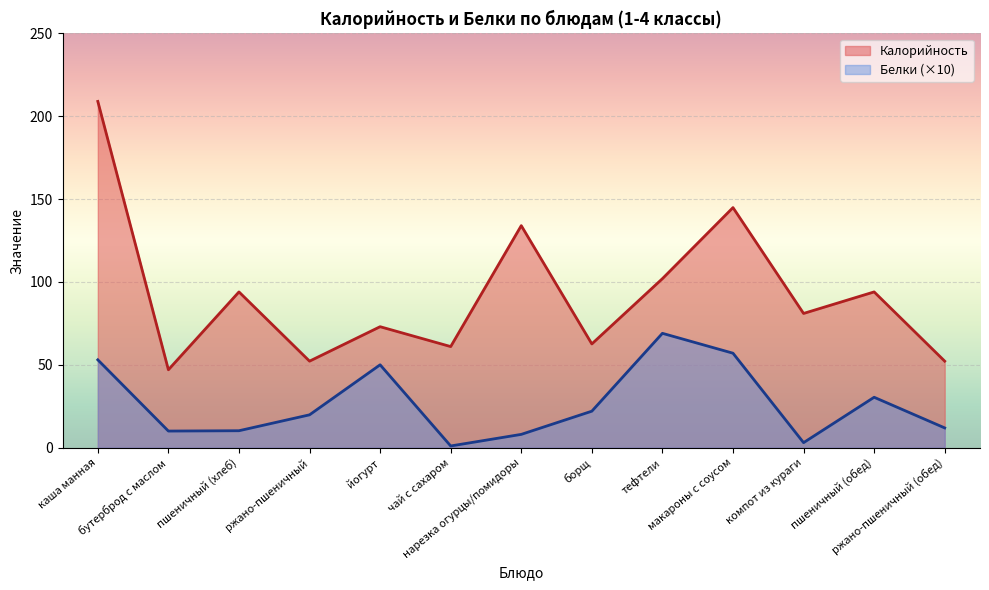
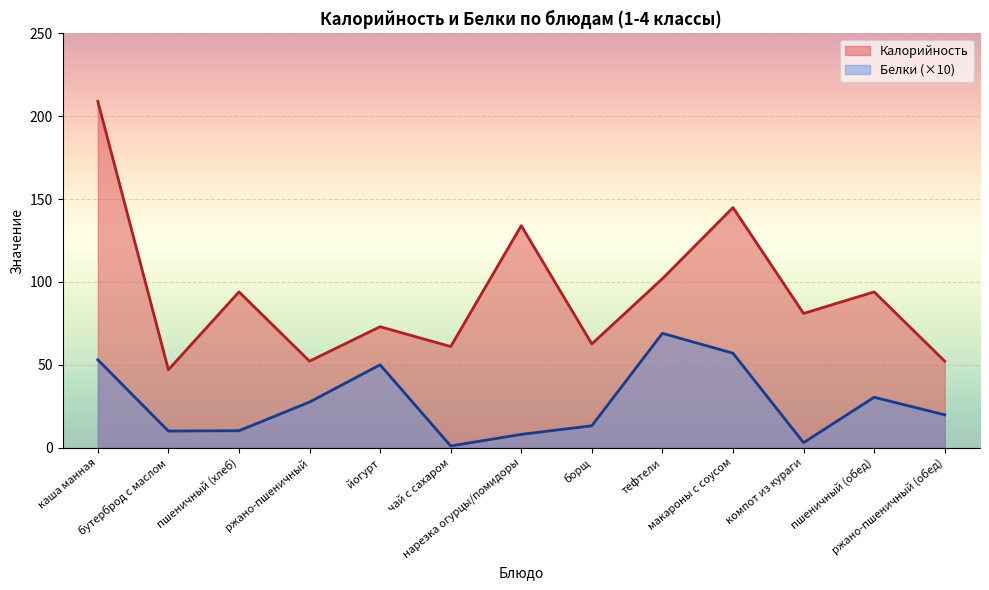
Белки (×10), ржано-пшеничный: 20 -> 28
Белки (×10), борщ: 22 -> 13
Белки (×10), ржано-пшеничный (обед): 12 -> 20
